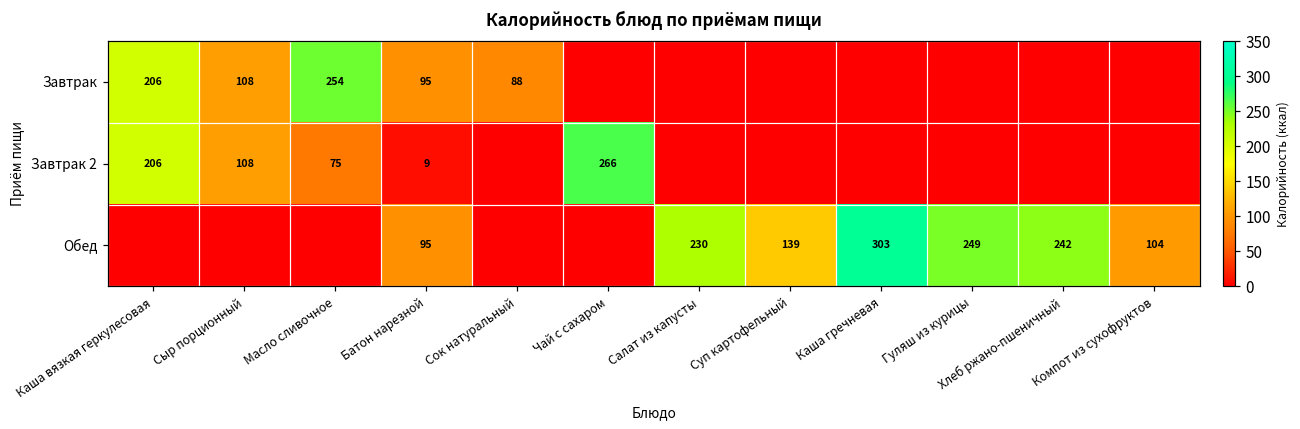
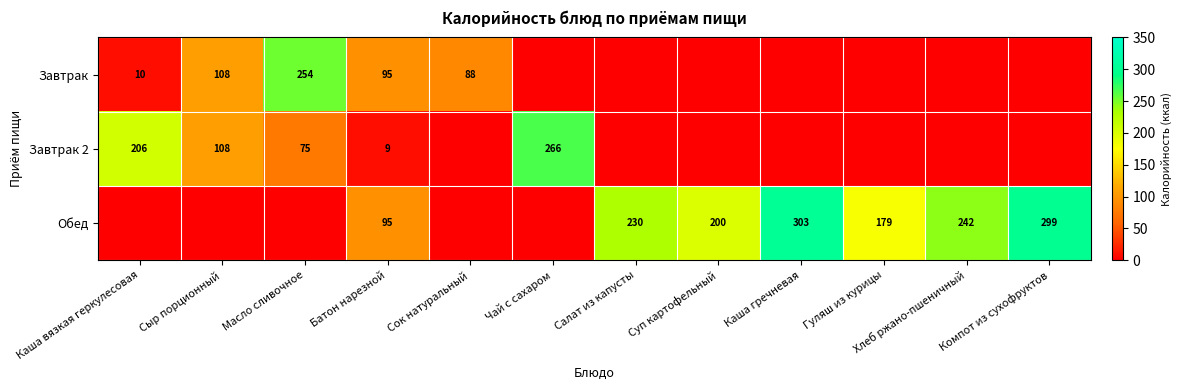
Завтрак, Каша вязкая геркулесовая: 206 -> 10
Обед, Суп картофельный: 139 -> 200
Обед, Гуляш из курицы: 249 -> 179
Обед, Компот из сухофруктов: 104 -> 299
